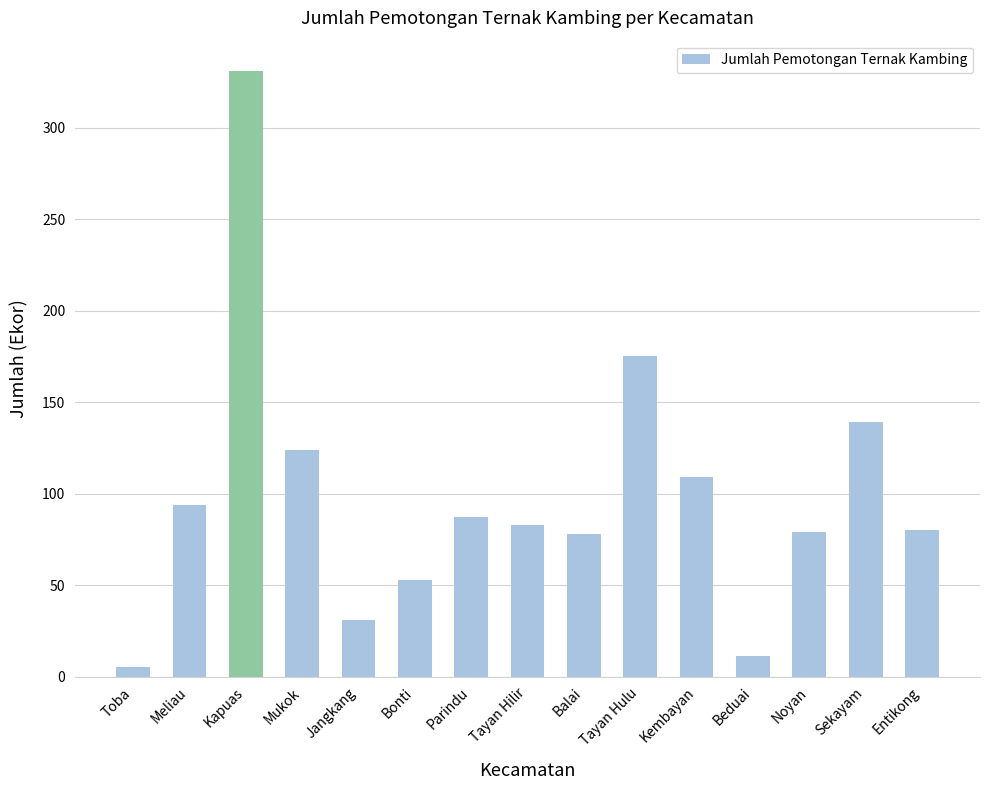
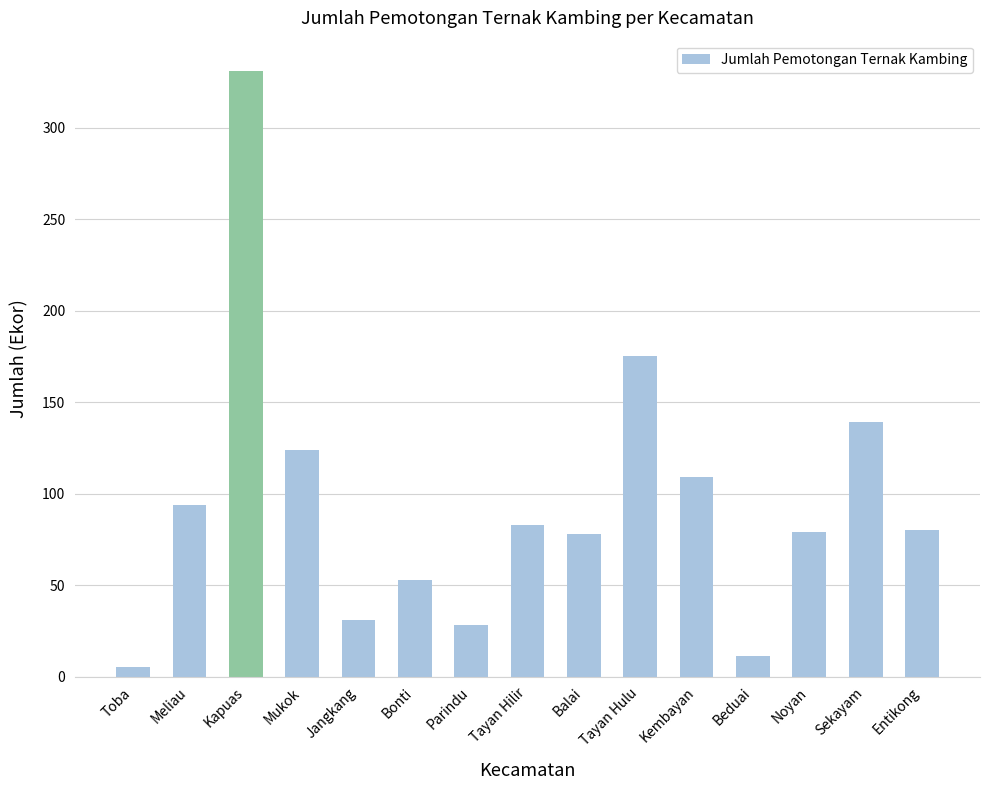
Parindu: 87 -> 28
